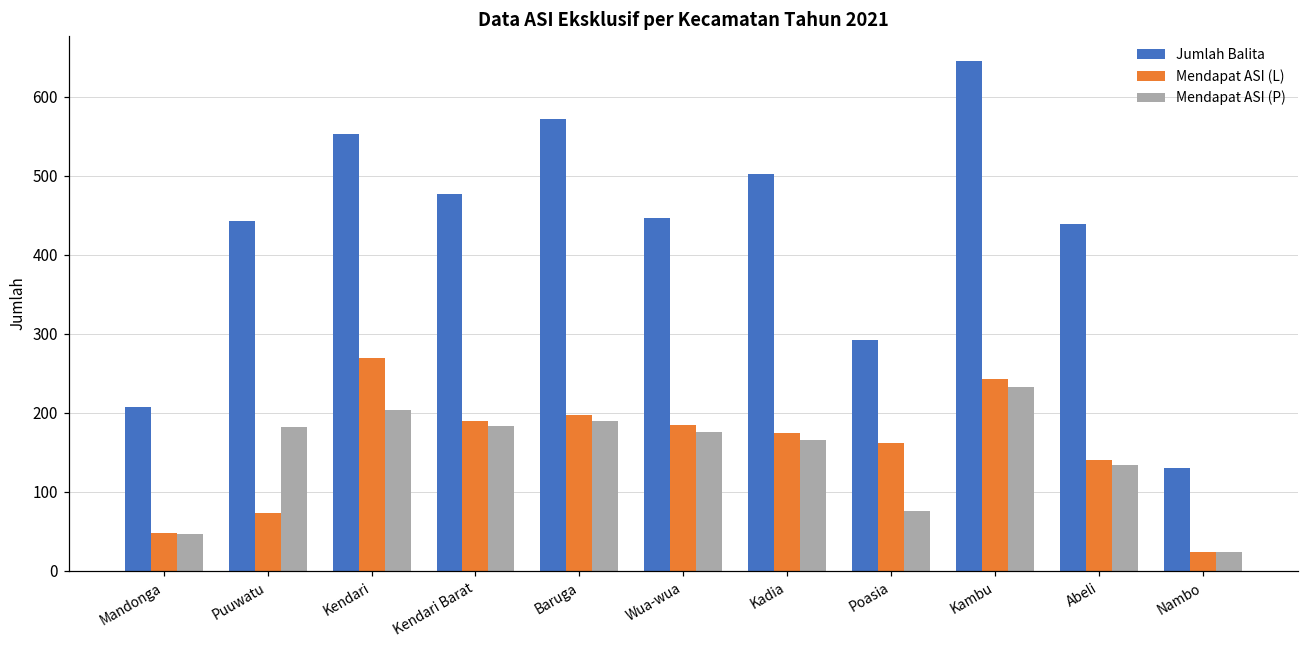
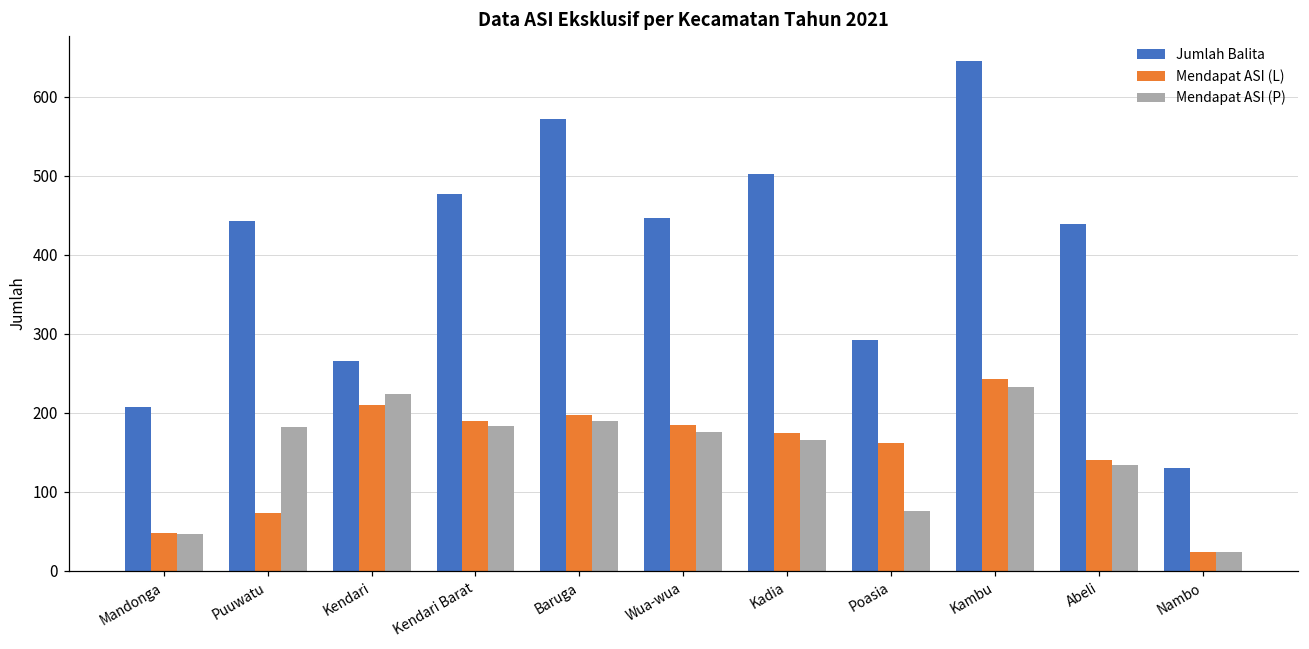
Jumlah Balita, Kendari: 550 -> 270
Mendapat ASI (L), Kendari: 270 -> 210
Mendapat ASI (P), Kendari: 200 -> 220
